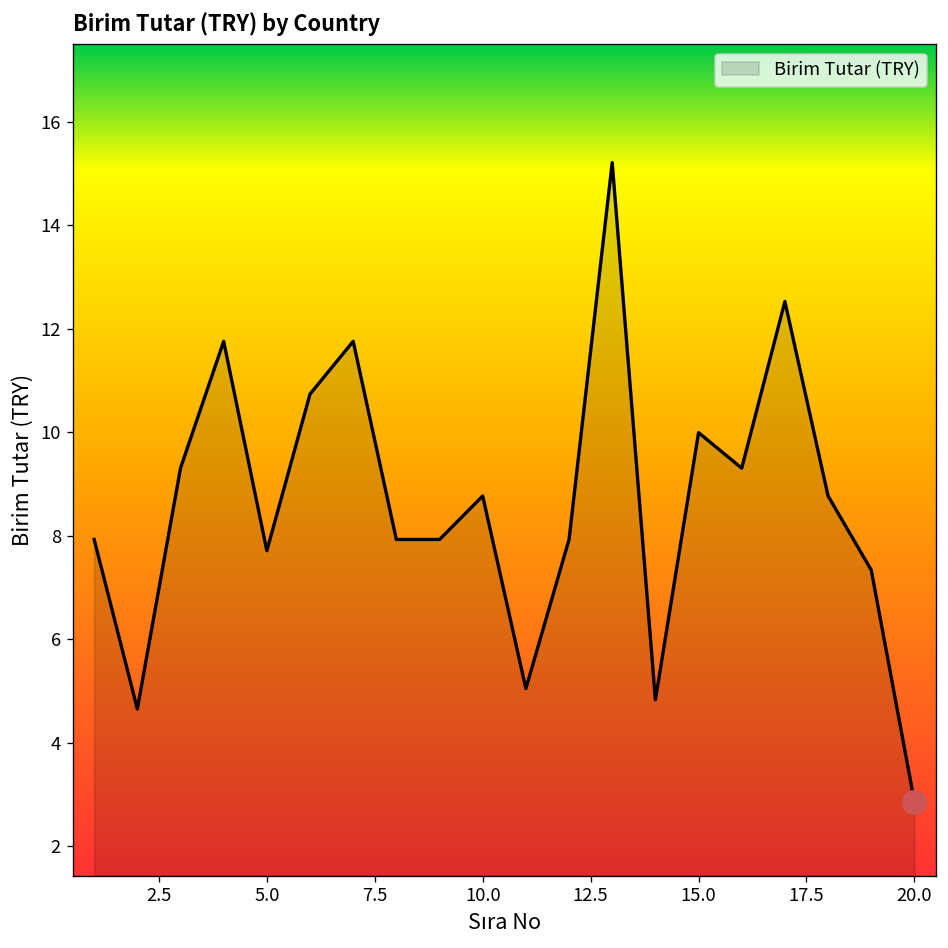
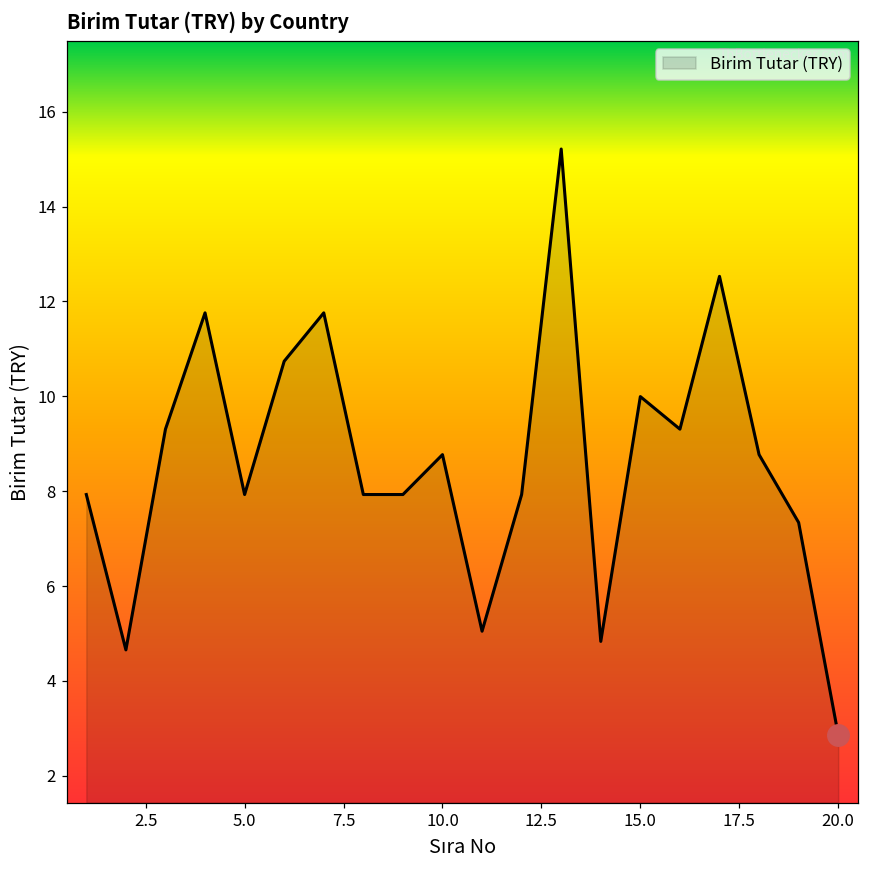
Birim Tutar (TRY), 5.0: 7.7 -> 7.9
